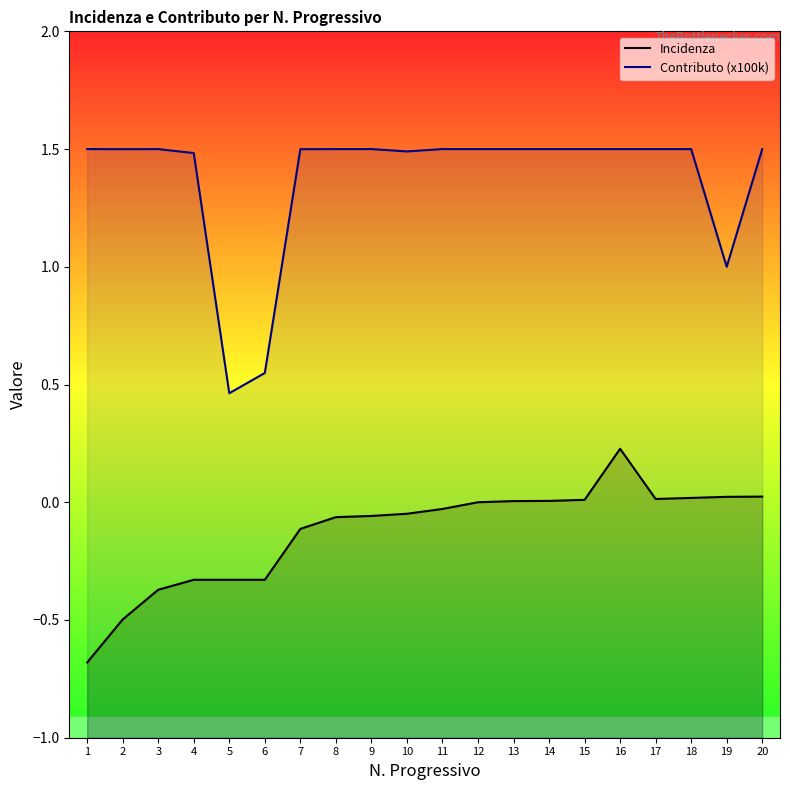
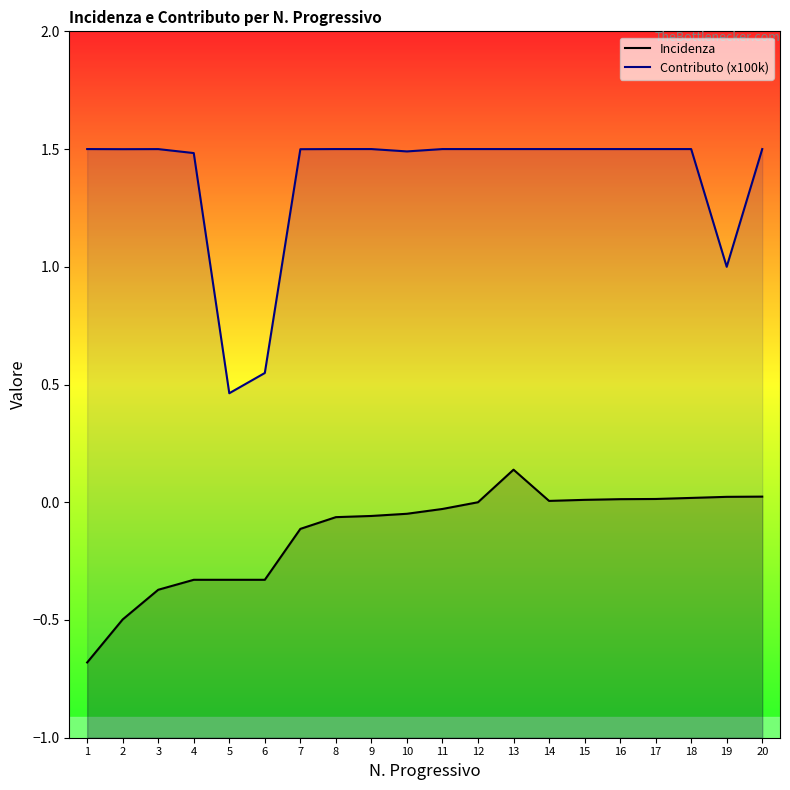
Incidenza, 13: 0.00 -> 0.14
Incidenza, 16: 0.23 -> 0.01
